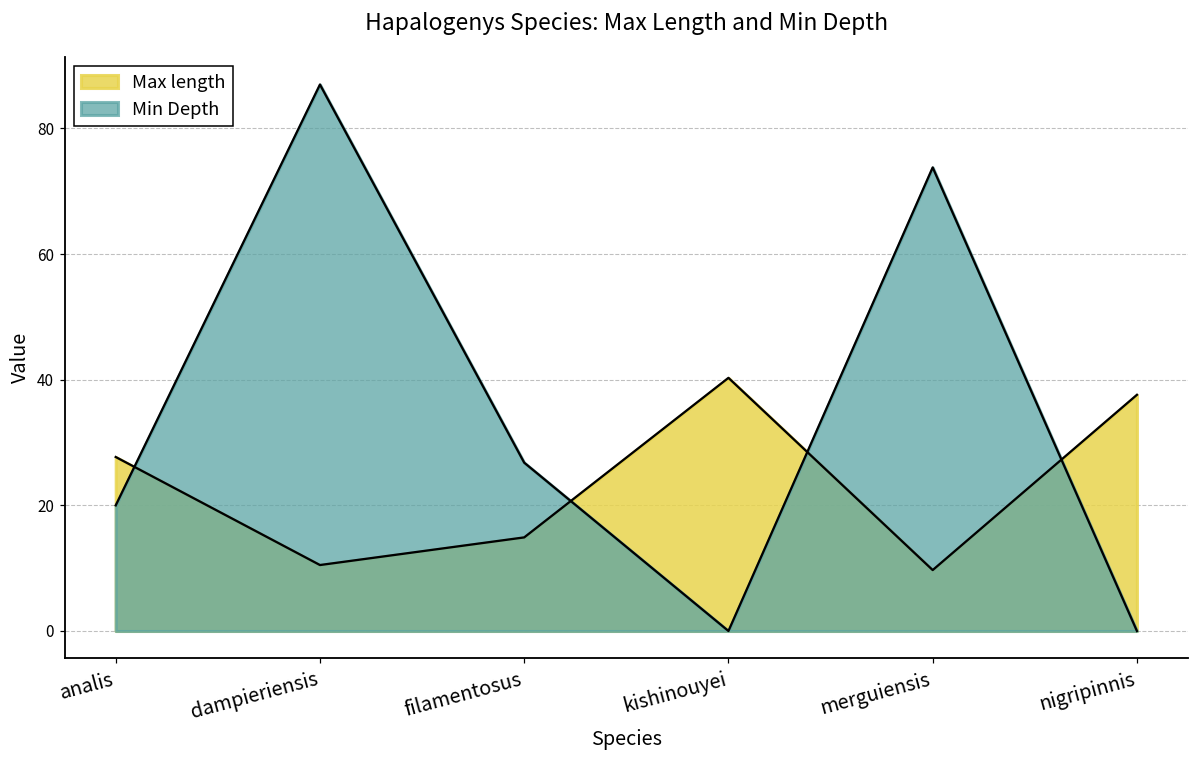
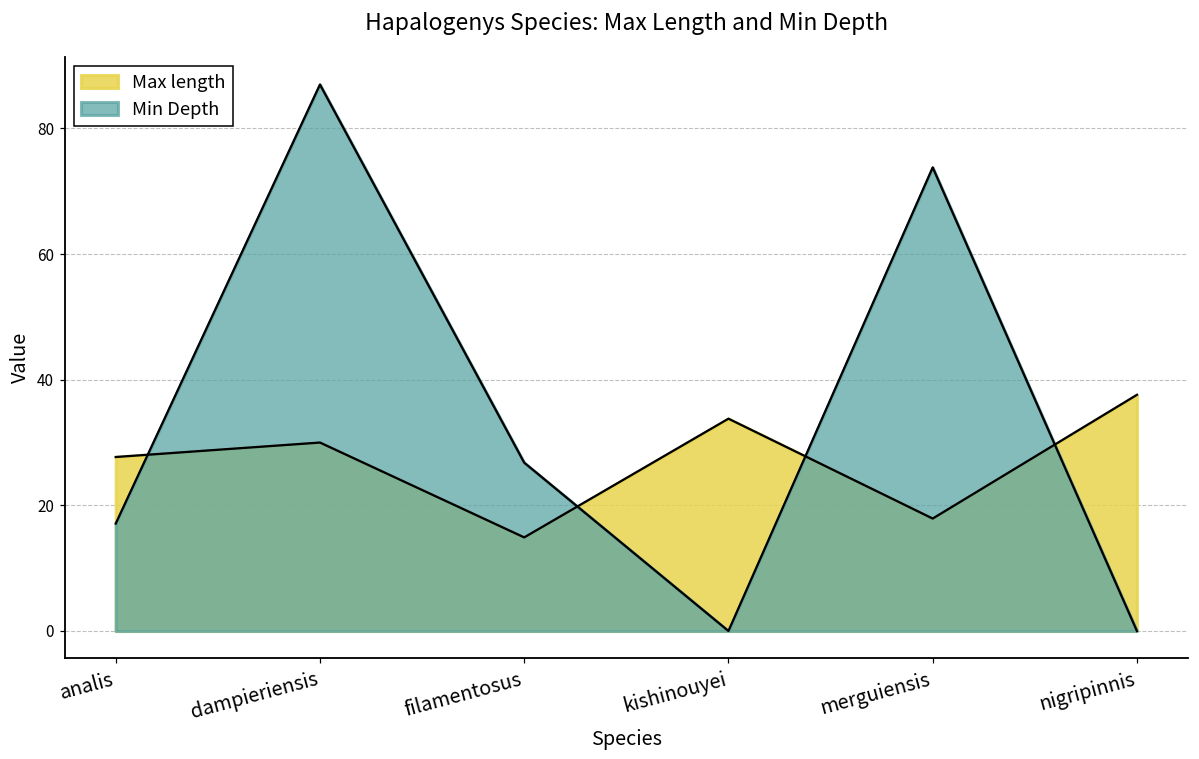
Min Depth, analis: 20 -> 17
Max length, dampieriensis: 11 -> 30
Max length, kishinouyei: 40 -> 34
Max length, merguiensis: 10 -> 18
